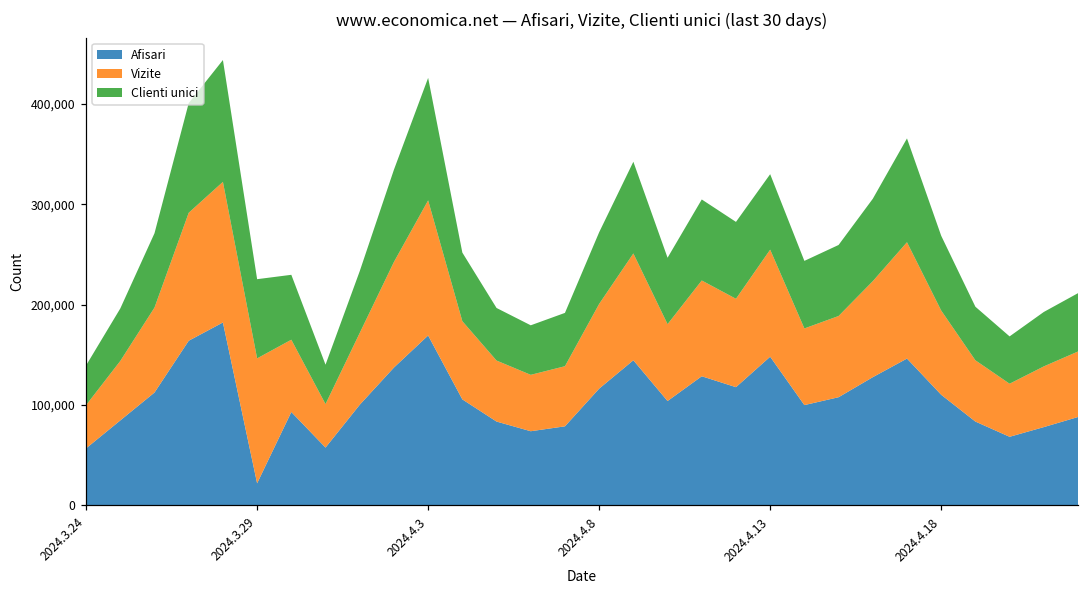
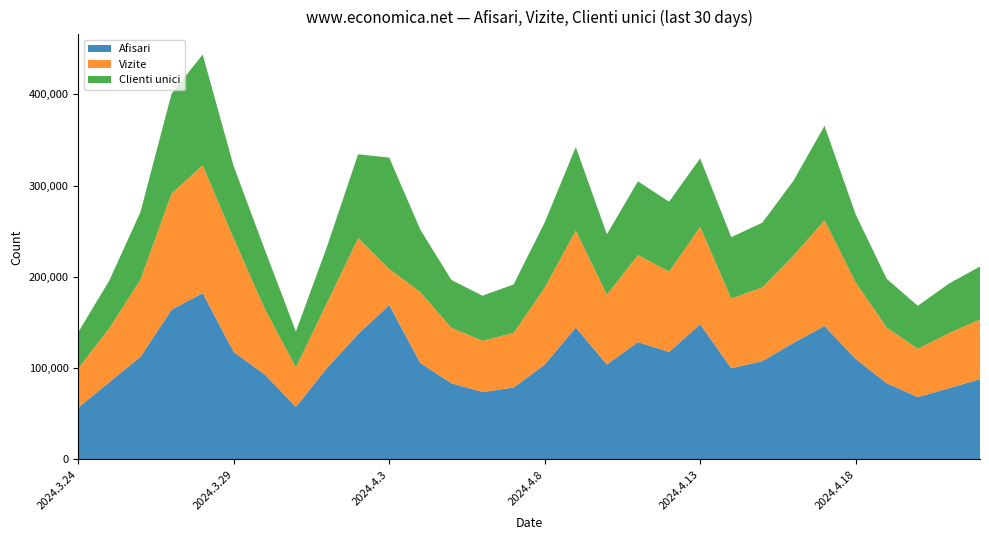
Afisari, 2024.3.29: 20,000 -> 120,000
Vizite, 2024.4.3: 130,000 -> 40,000
Afisari, 2024.4.8: 120,000 -> 100,000
